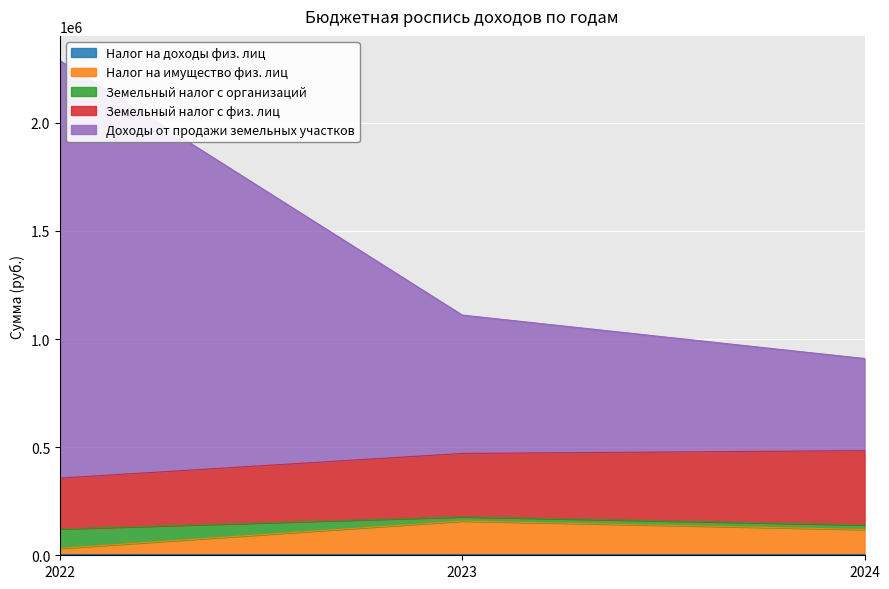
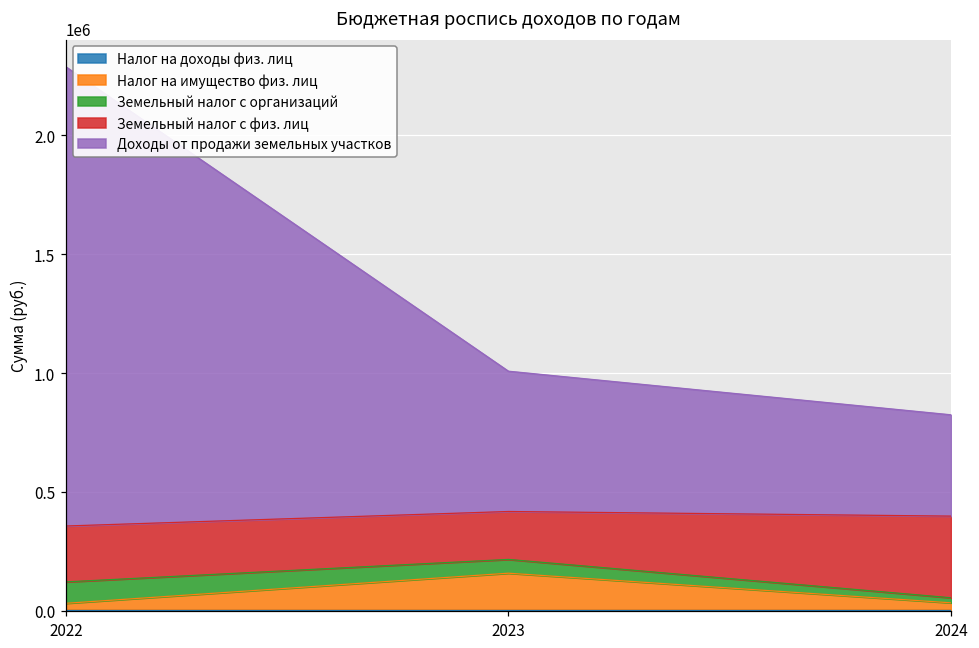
Земельный налог с организаций, 2023: 20000 -> 60000
Земельный налог с физ. лиц, 2023: 290000 -> 200000
Доходы от продажи земельных участков, 2023: 640000 -> 590000
Налог на имущество физ. лиц, 2024: 110000 -> 30000
